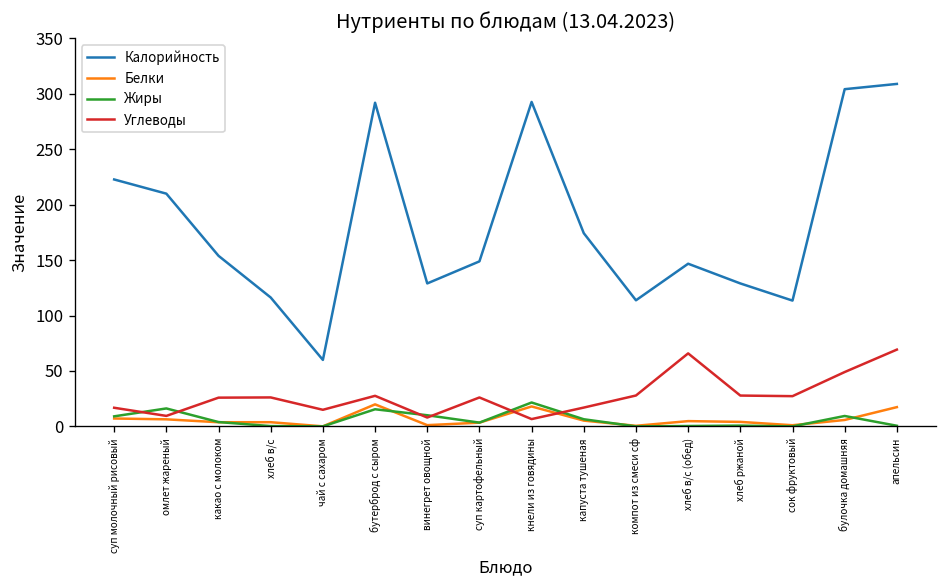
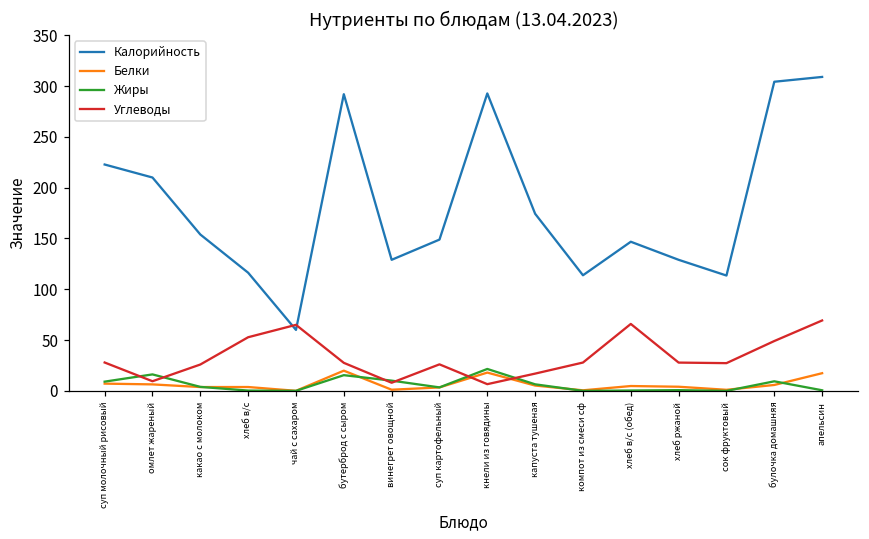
Углеводы, суп молочный рисовый: 20 -> 30
Углеводы, хлеб в/с: 30 -> 50
Углеводы, чай с сахаром: 20 -> 70
